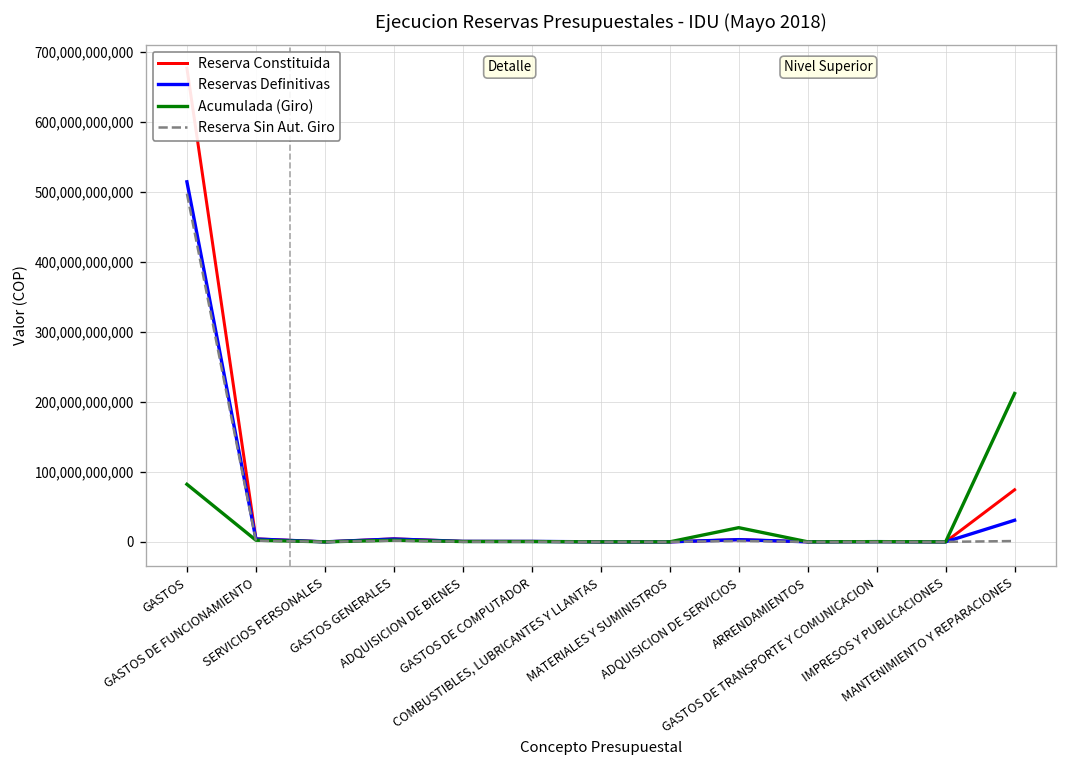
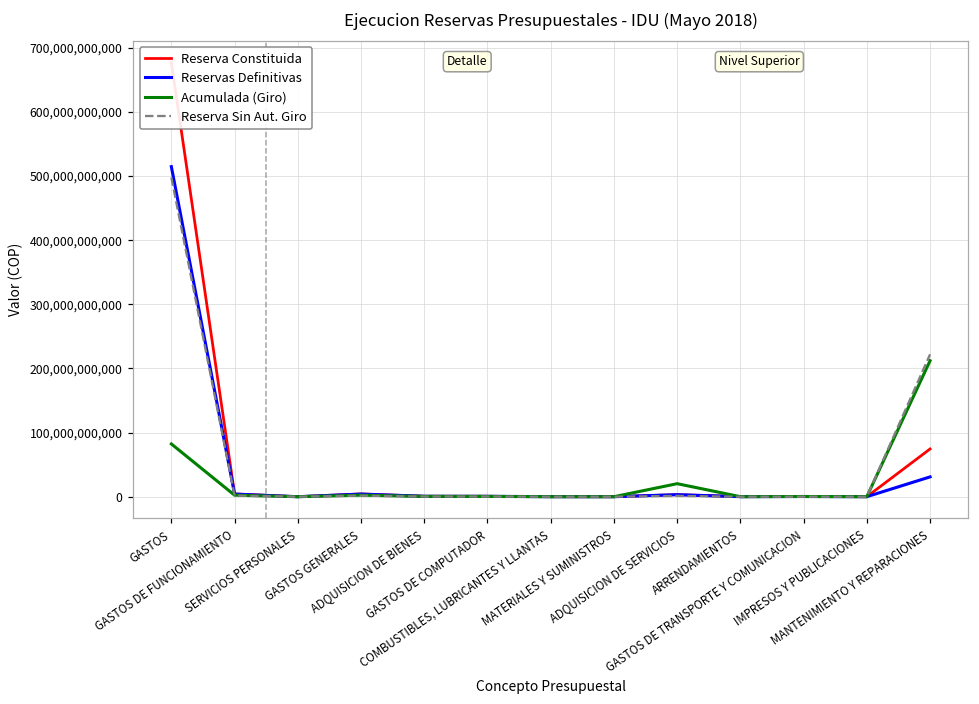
Reserva Sin Aut. Giro, MANTENIMIENTO Y REPARACIONES: 0 -> 220,000,000,000
